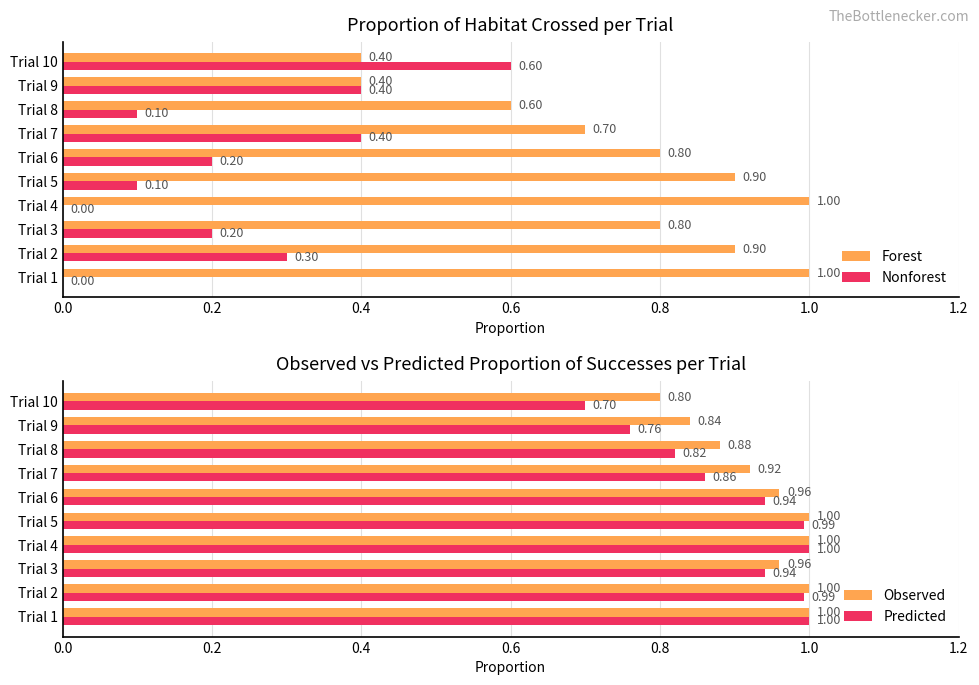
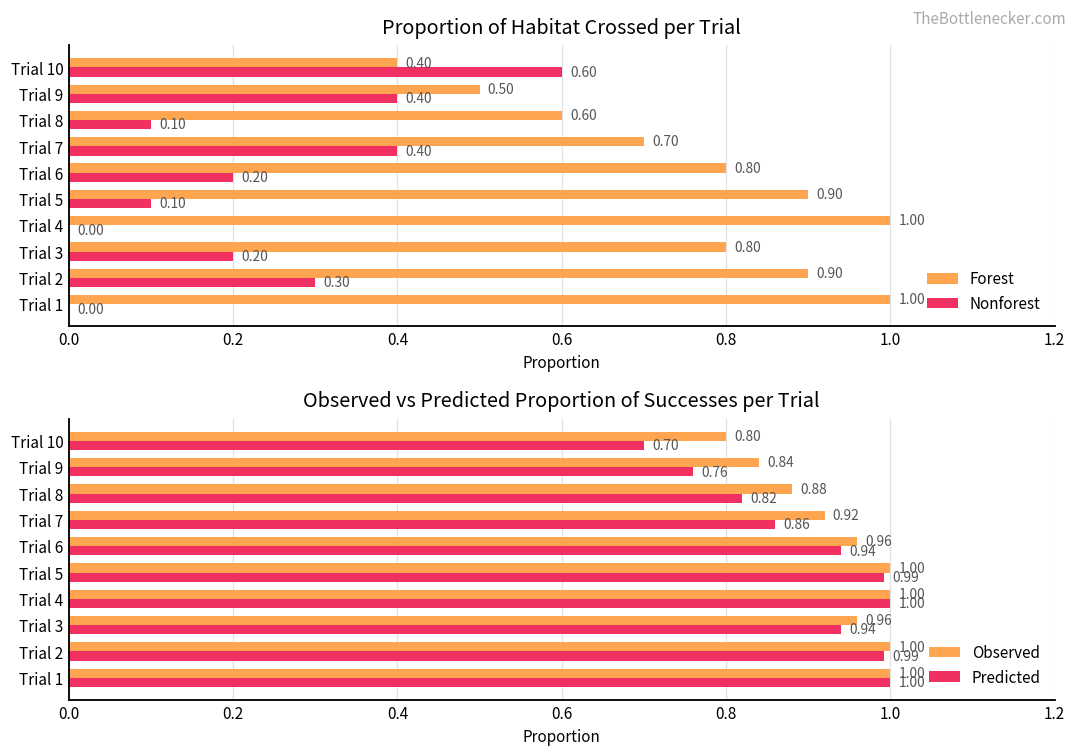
Proportion of Habitat Crossed per Trial, Forest, Trial 9: 0.40 -> 0.50
